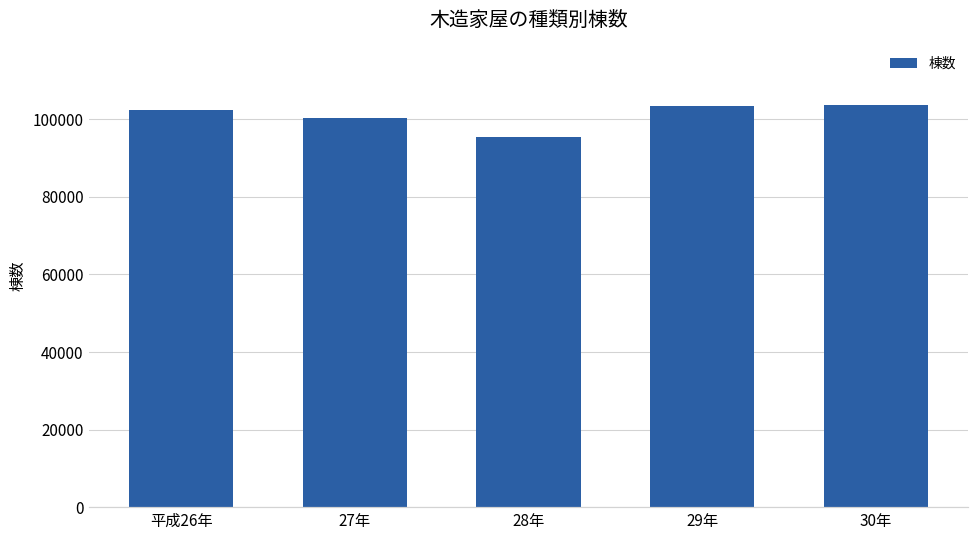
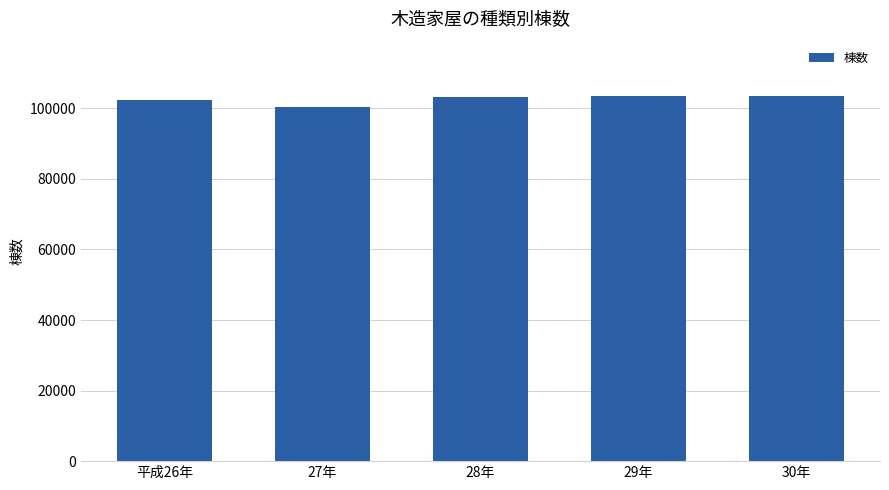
28年: 95000 -> 103000
